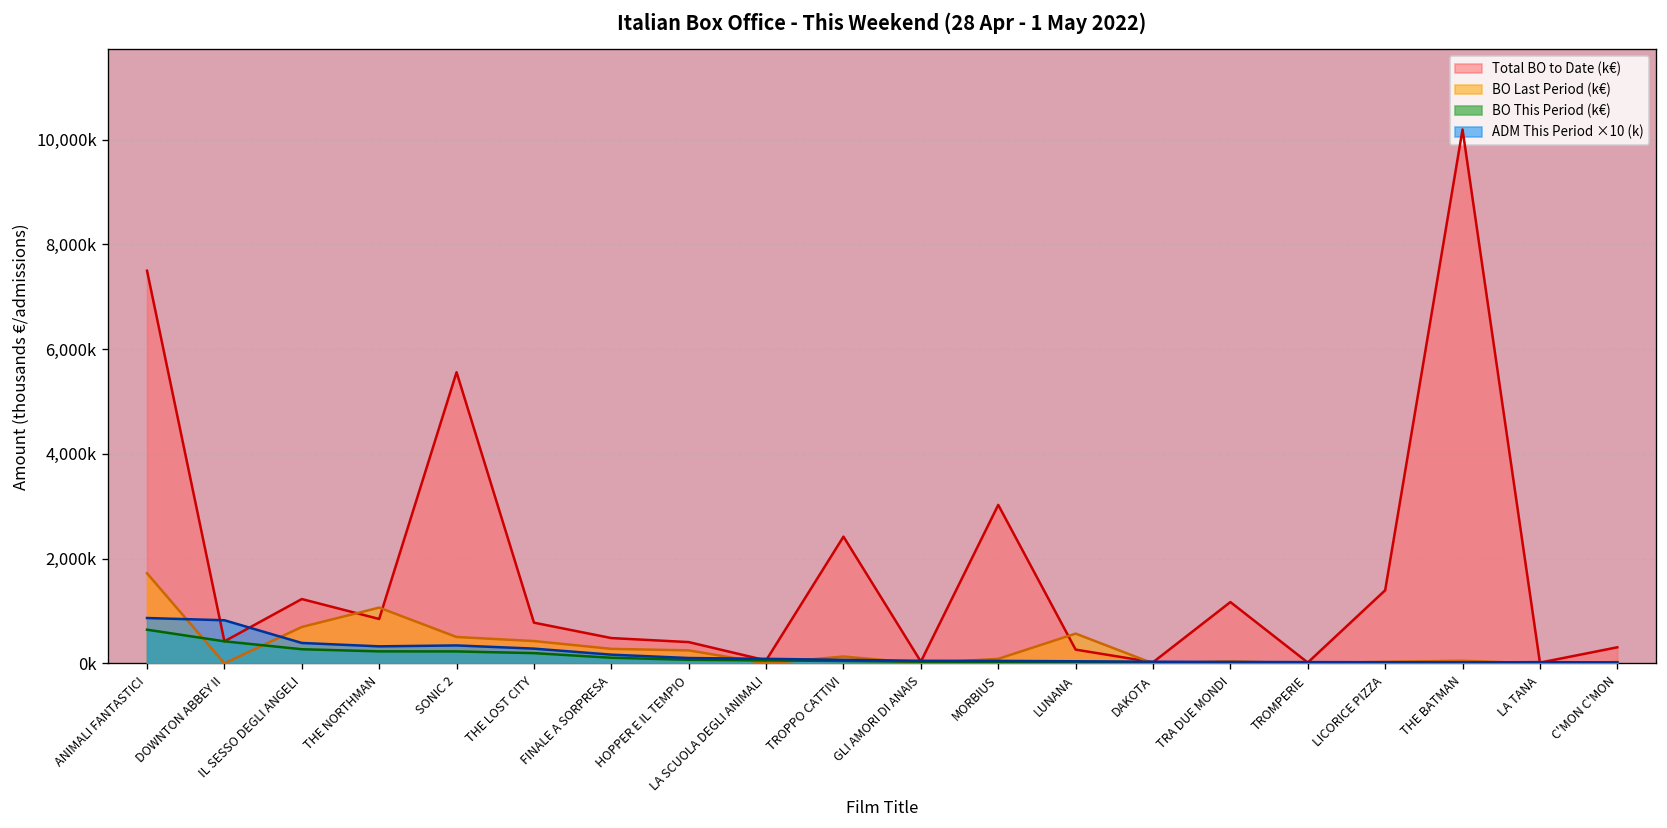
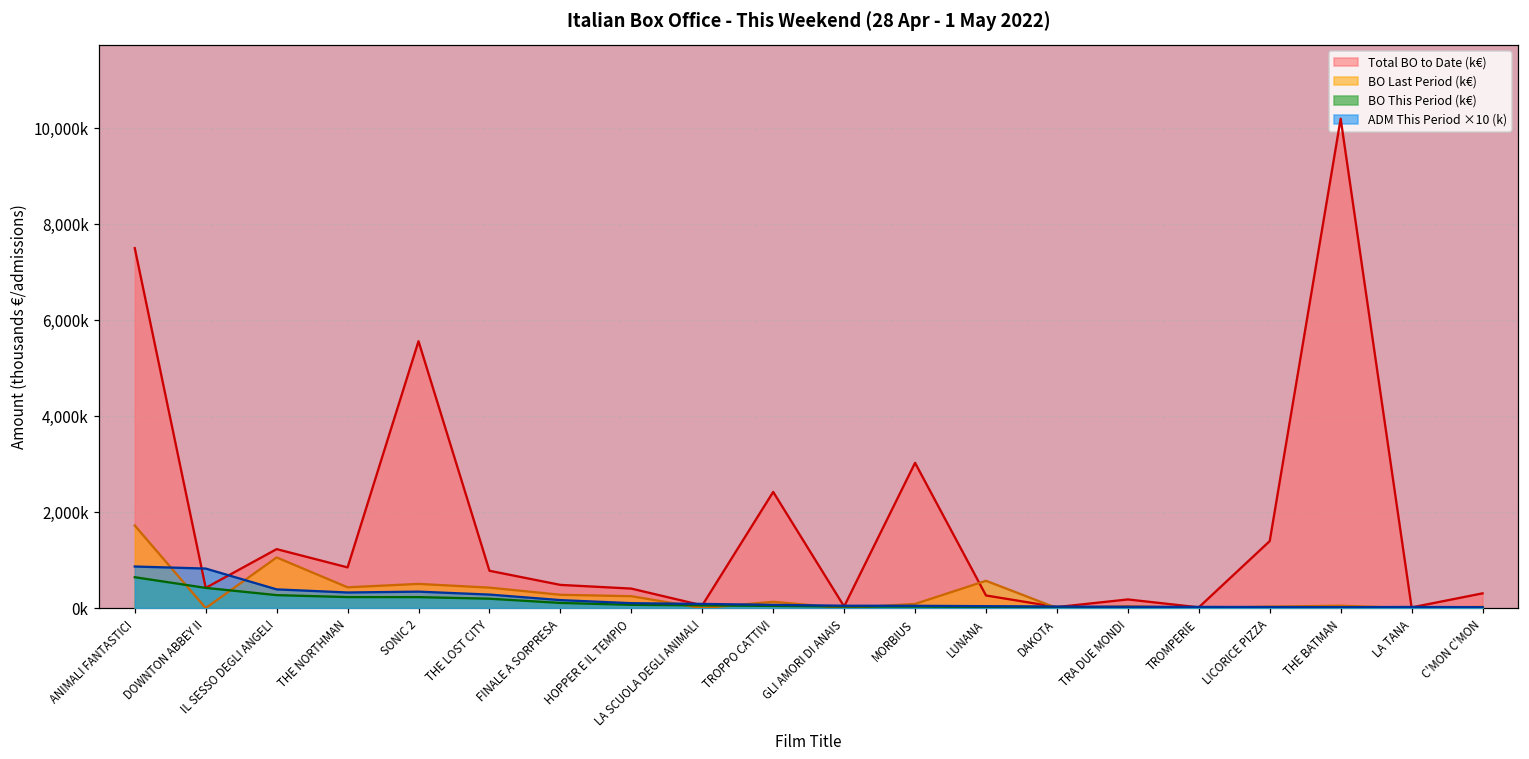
BO Last Period (k€), IL SESSO DEGLI ANGELI: 700,000 -> 1,100,000
BO Last Period (k€), THE NORTHMAN: 1,100,000 -> 400,000
Total BO to Date (k€), TRA DUE MONDI: 1,200,000 -> 200,000
